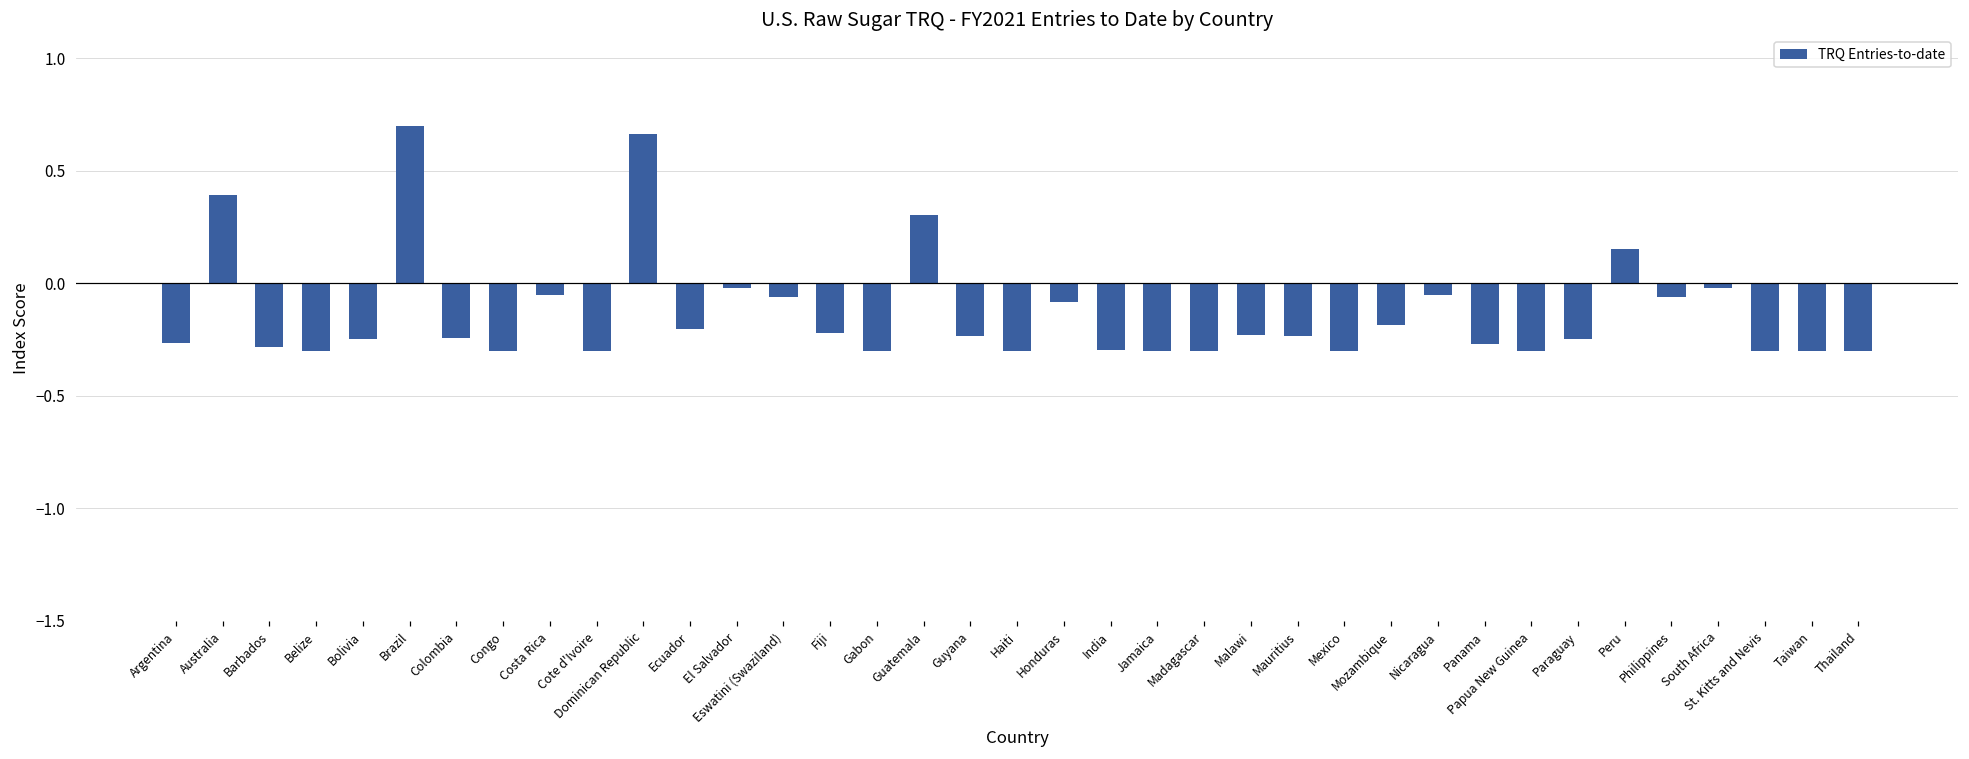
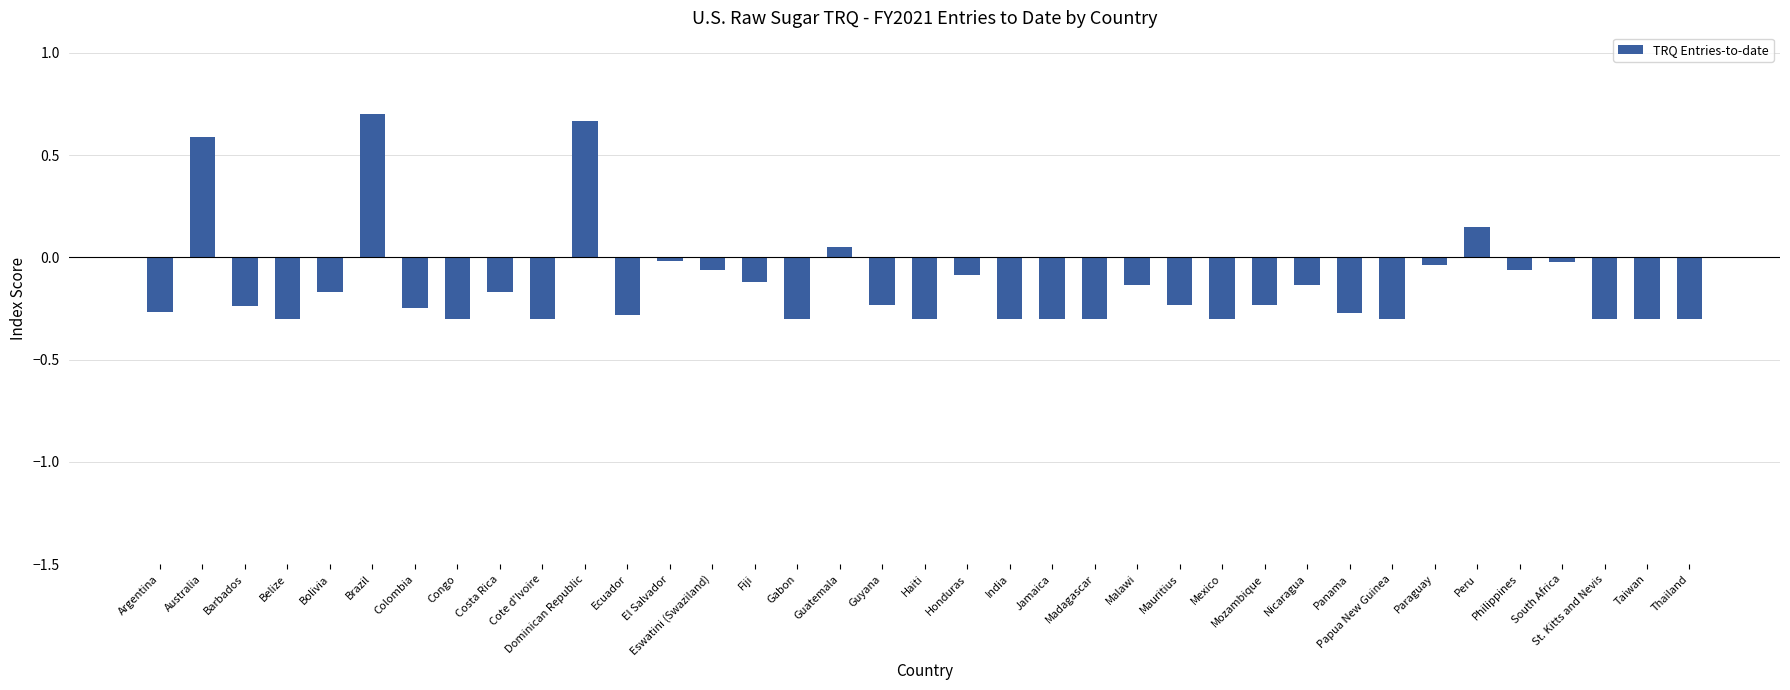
Australia: 0.39 -> 0.59
Barbados: -0.28 -> -0.24
Bolivia: -0.25 -> -0.17
Costa Rica: -0.05 -> -0.17
Ecuador: -0.20 -> -0.28
Fiji: -0.22 -> -0.12
Guatemala: 0.30 -> 0.05
Malawi: -0.23 -> -0.13
Mozambique: -0.19 -> -0.23
Nicaragua: -0.05 -> -0.14
Paraguay: -0.25 -> -0.04
